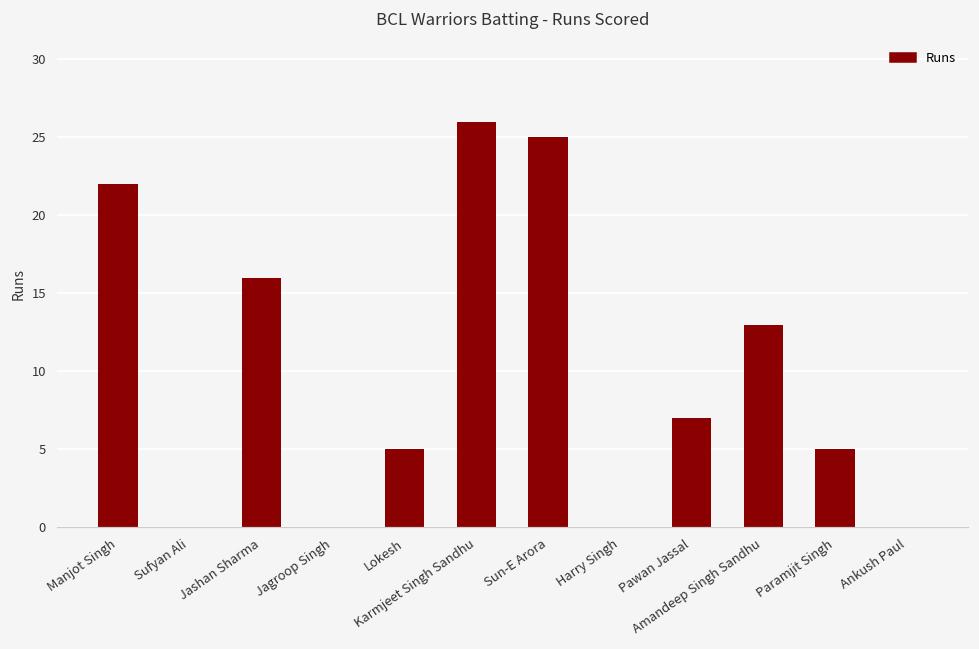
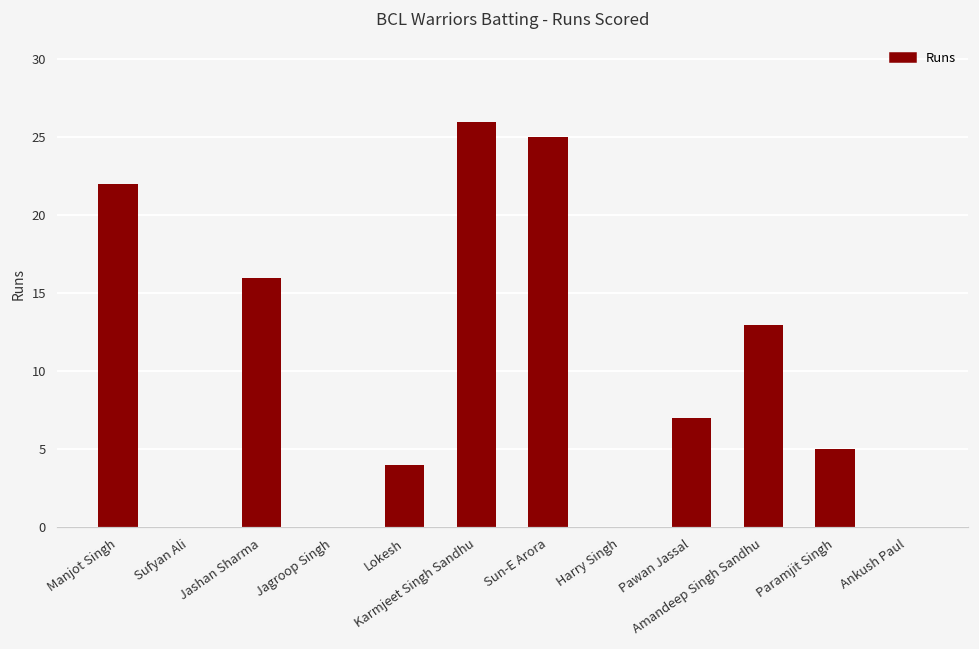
Lokesh: 5 -> 4
